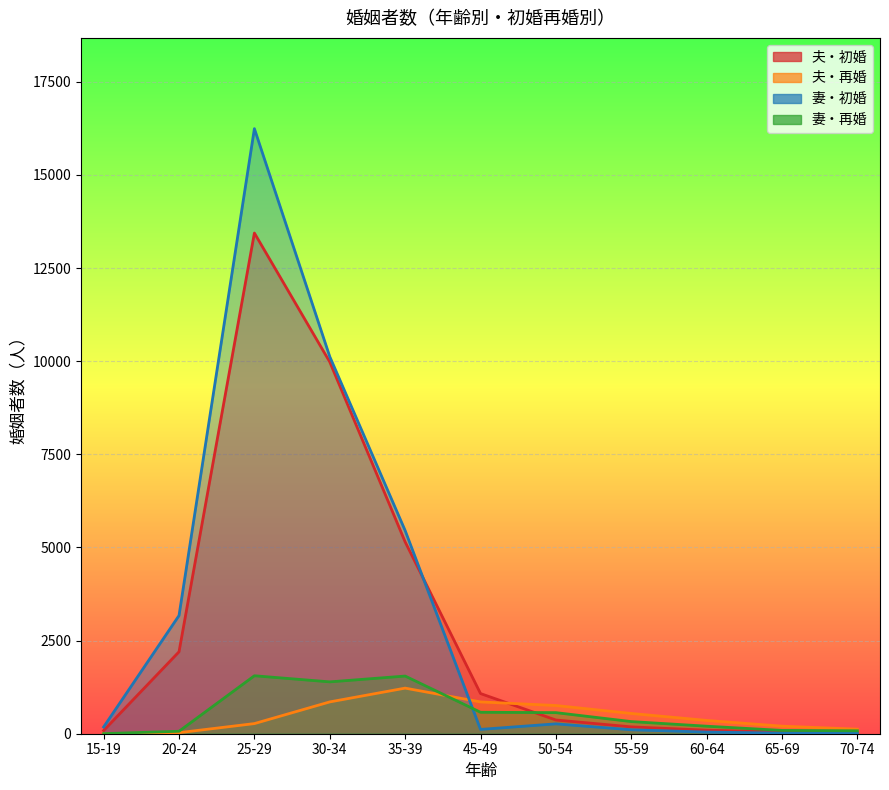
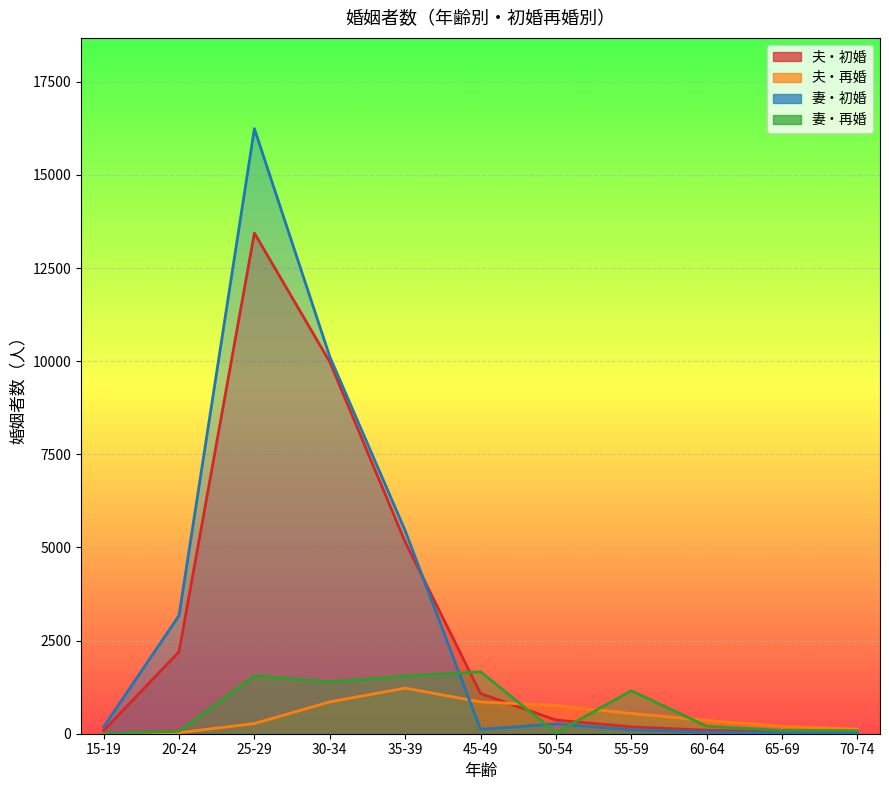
妻・再婚, 45-49: 600 -> 1700
妻・再婚, 50-54: 600 -> 0
妻・再婚, 55-59: 300 -> 1200
